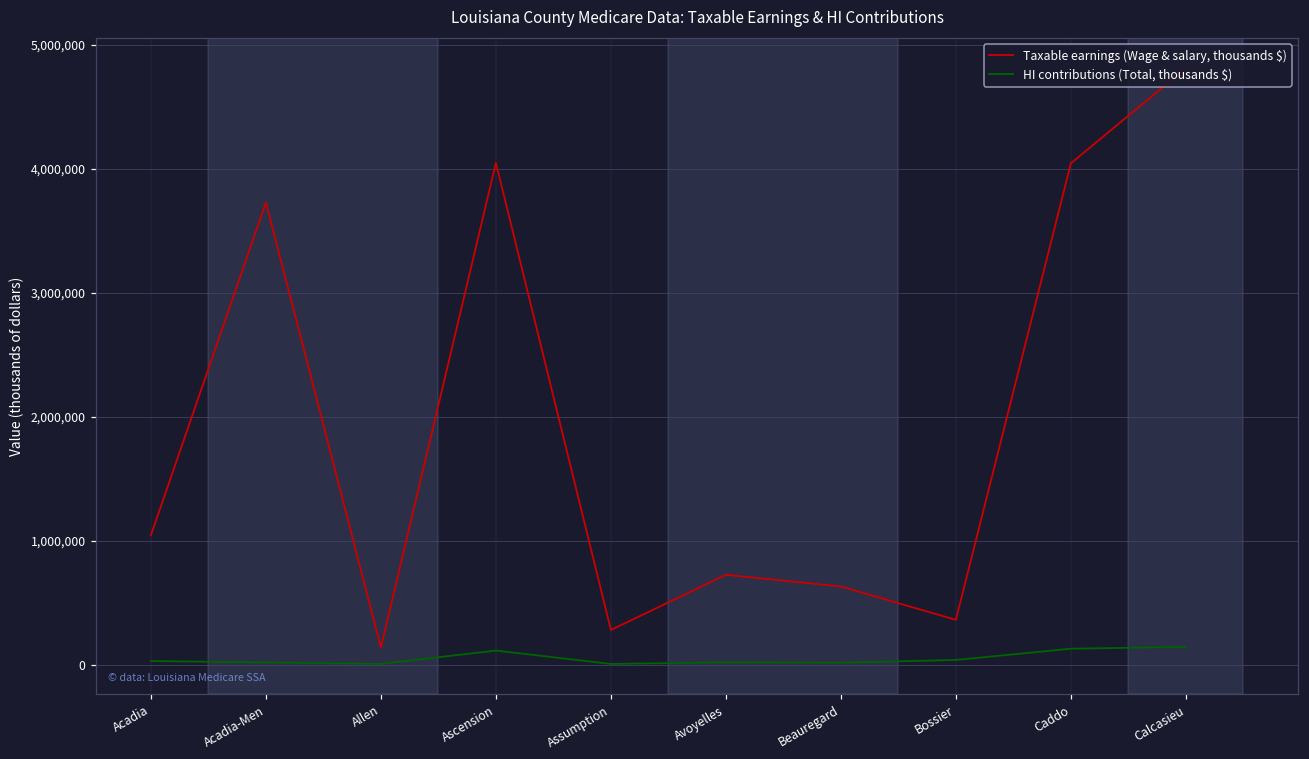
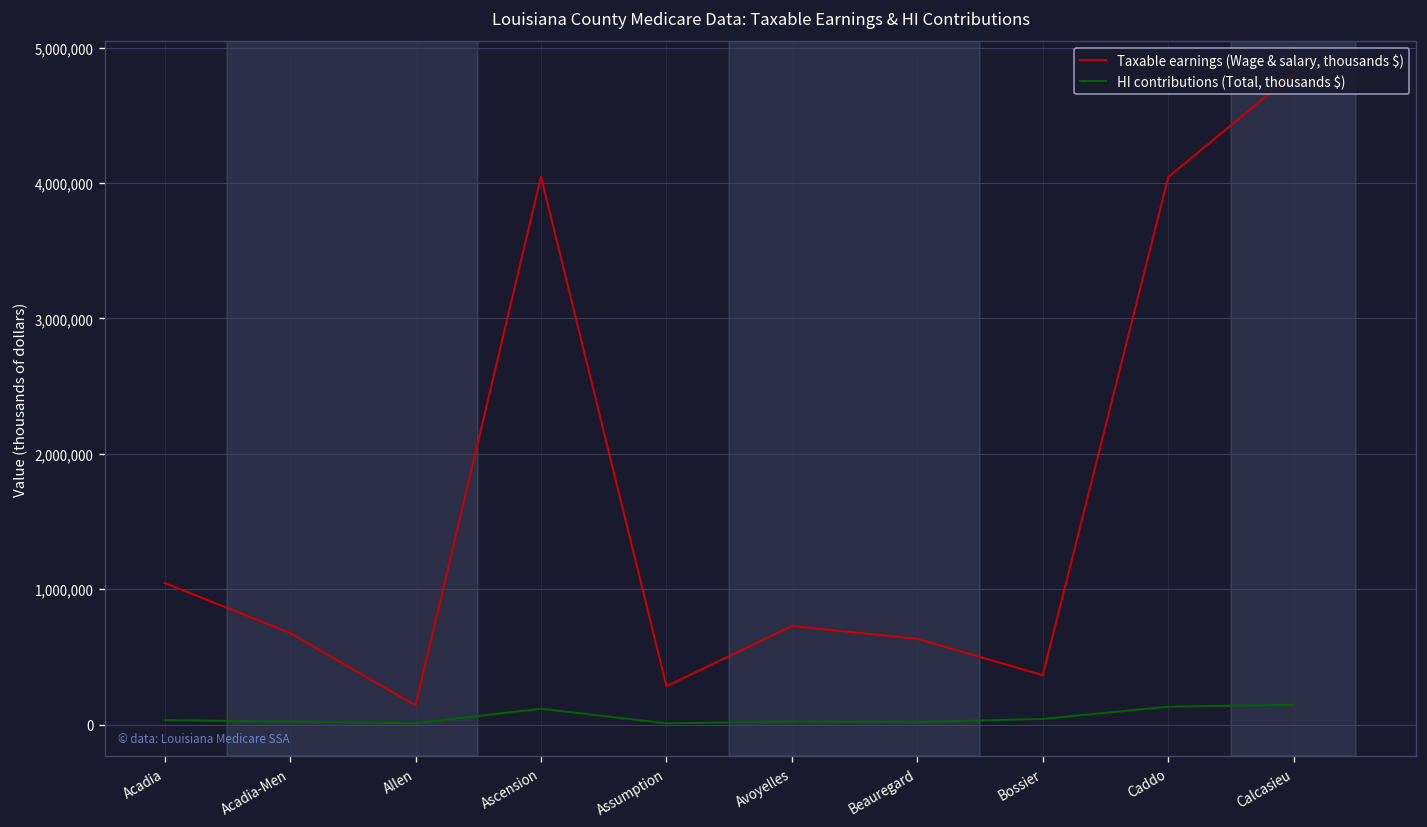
Taxable earnings (Wage & salary, thousands $), Acadia-Men: 3,730,000 -> 680,000
